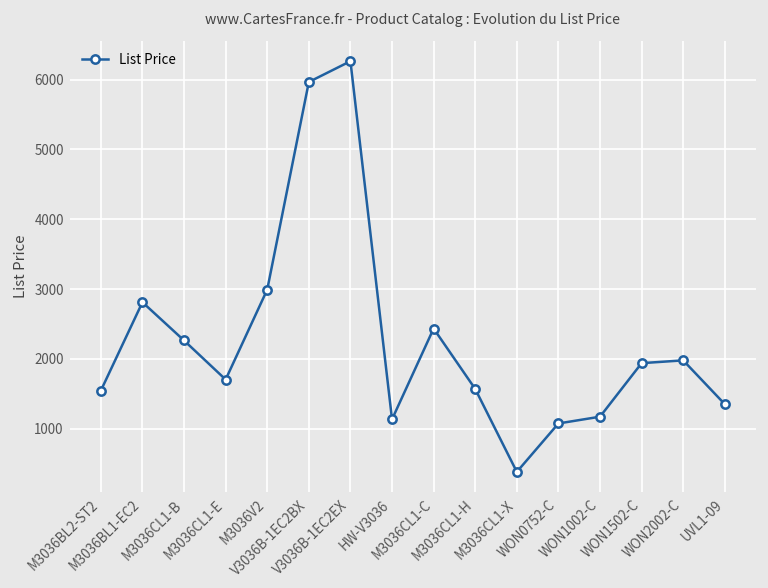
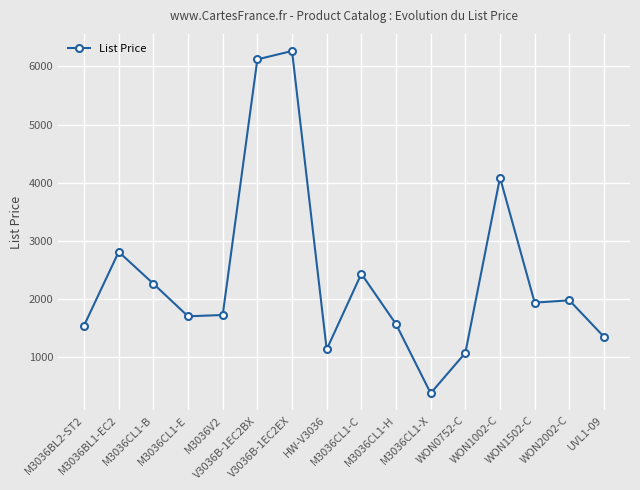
M3036V2: 3000 -> 1700
V3036B-1EC2BX: 6000 -> 6100
WON1002-C: 1200 -> 4100
